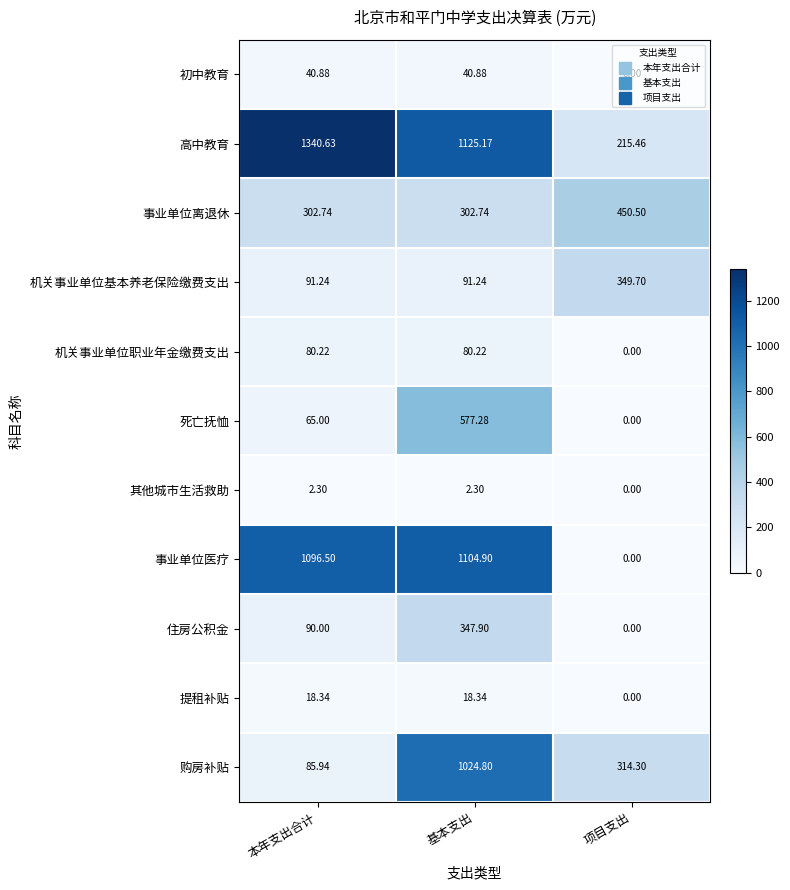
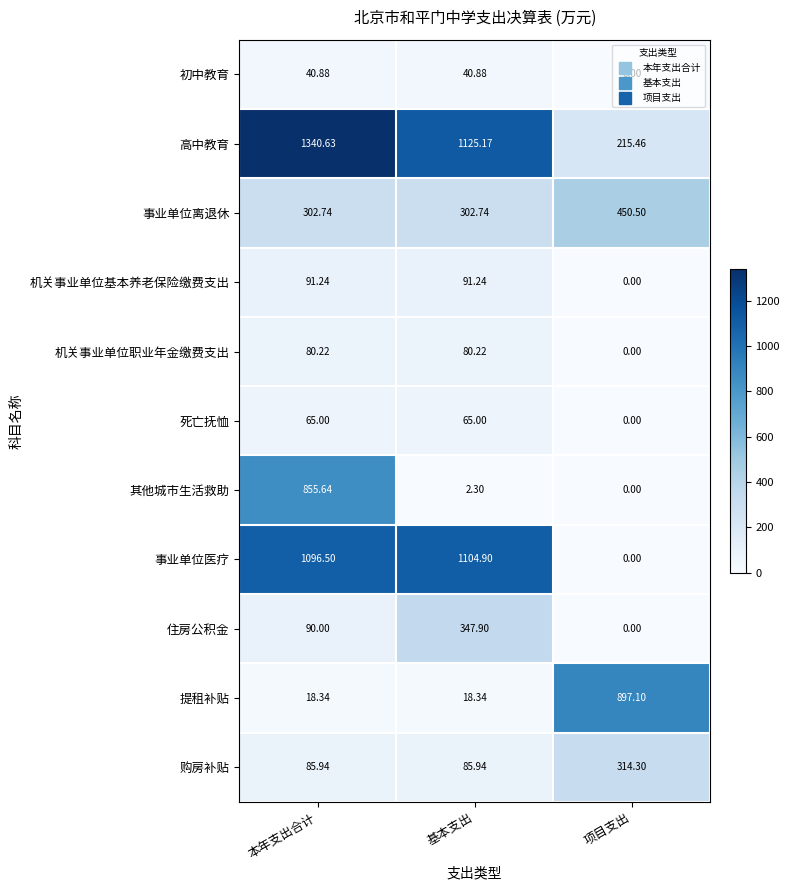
机关事业单位基本养老保险缴费支出, 项目支出: 349.70 -> 0.00
死亡抚恤, 基本支出: 577.28 -> 65.00
其他城市生活救助, 本年支出合计: 2.30 -> 855.64
提租补贴, 项目支出: 0.00 -> 897.10
购房补贴, 基本支出: 1024.80 -> 85.94
